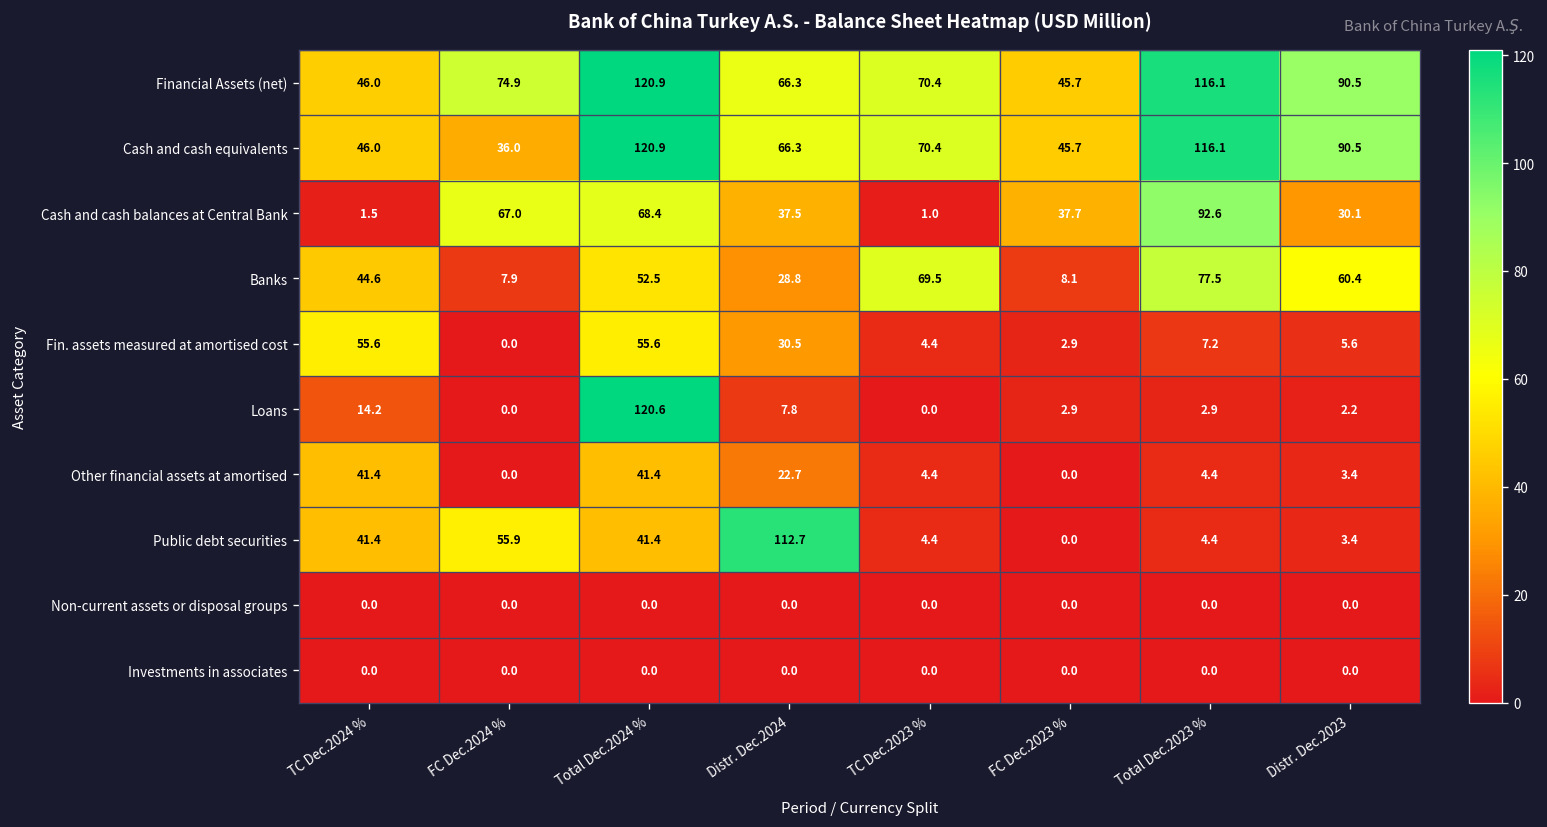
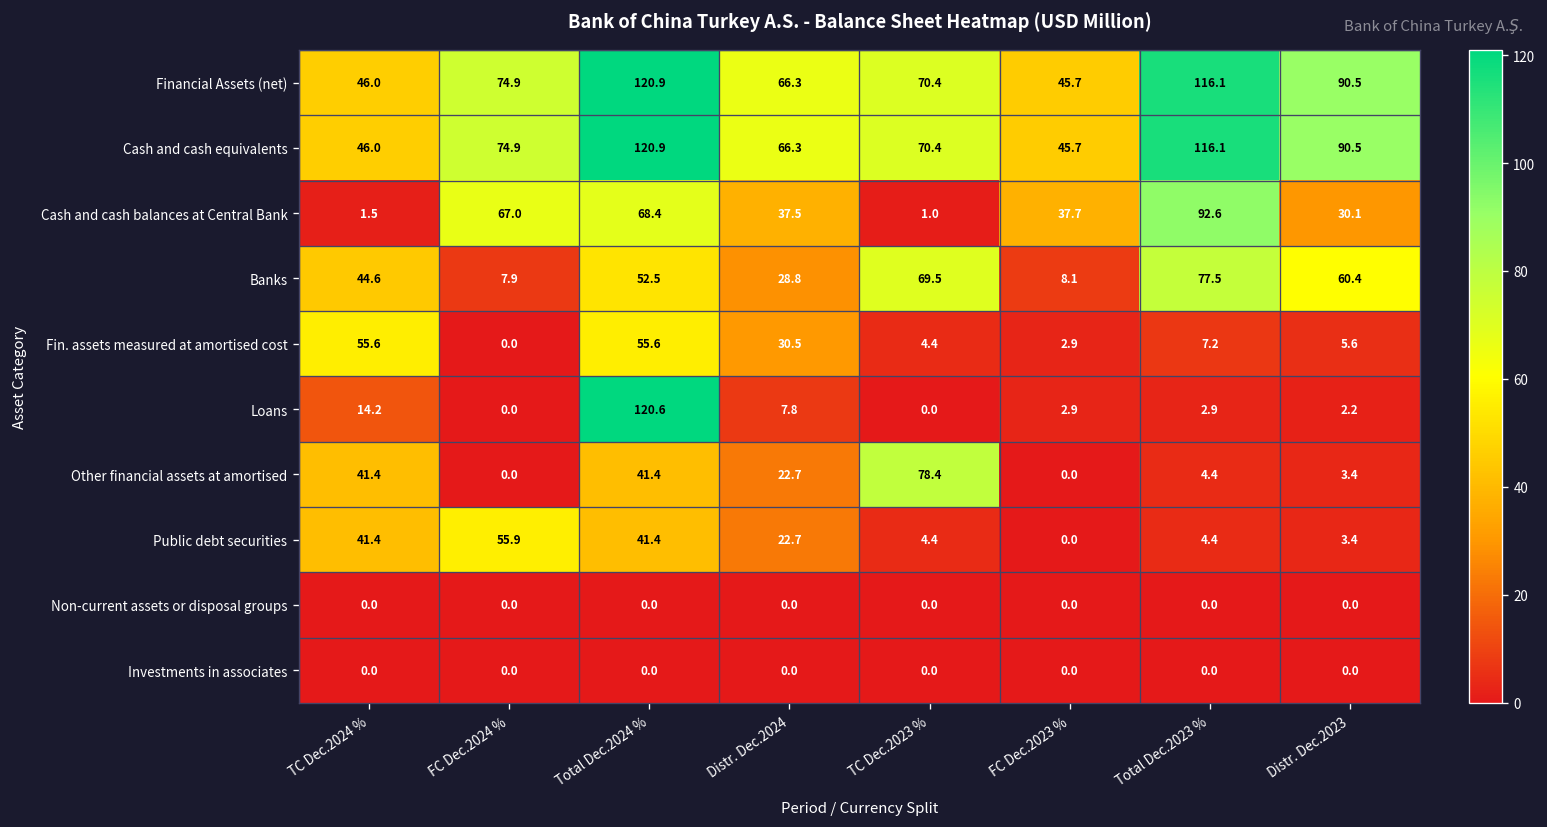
Cash and cash equivalents, FC Dec.2024 %: 36.0 -> 74.9
Other financial assets at amortised, TC Dec.2023 %: 4.4 -> 78.4
Public debt securities, Distr. Dec.2024: 112.7 -> 22.7
